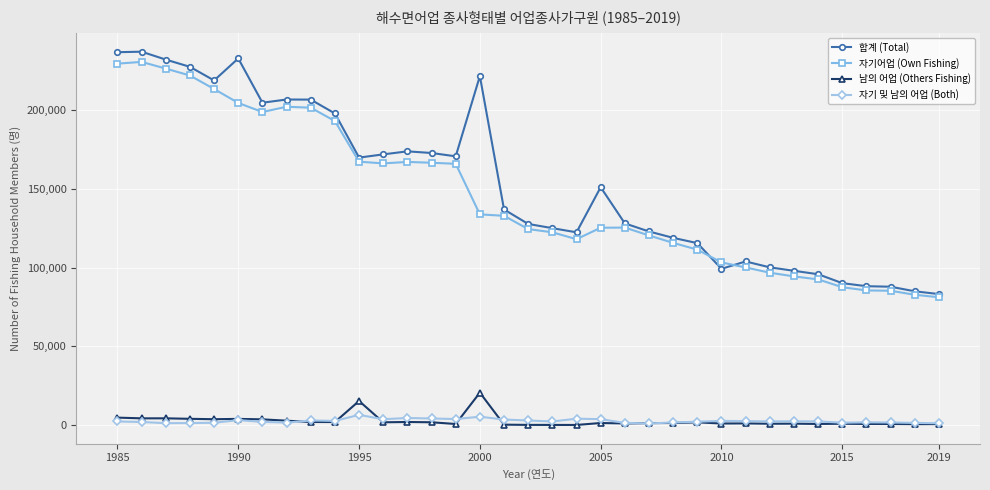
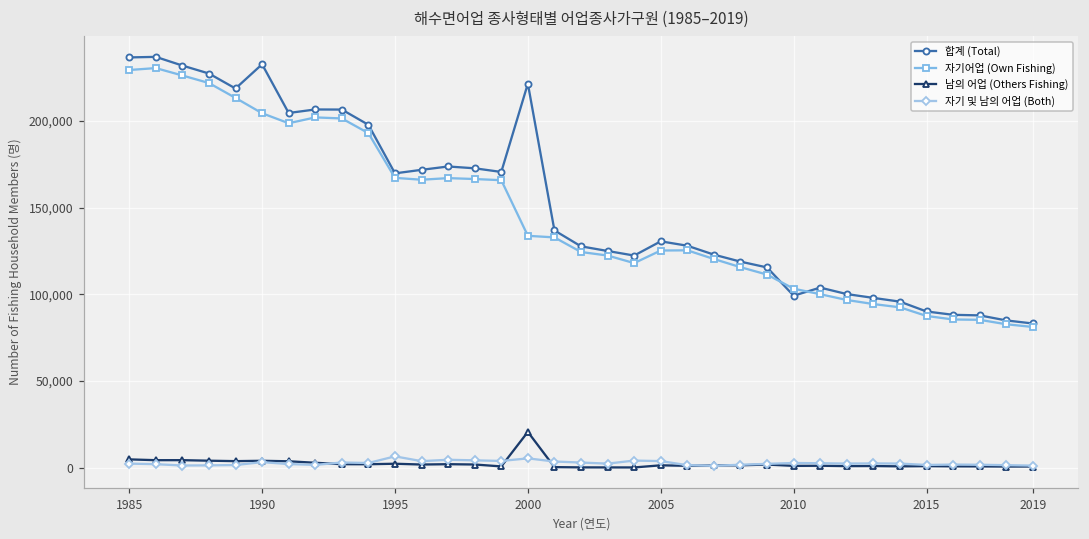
남의 어업 (Others Fishing), 1995: 15,000 -> 2,000
합계 (Total), 2005: 151,000 -> 131,000
